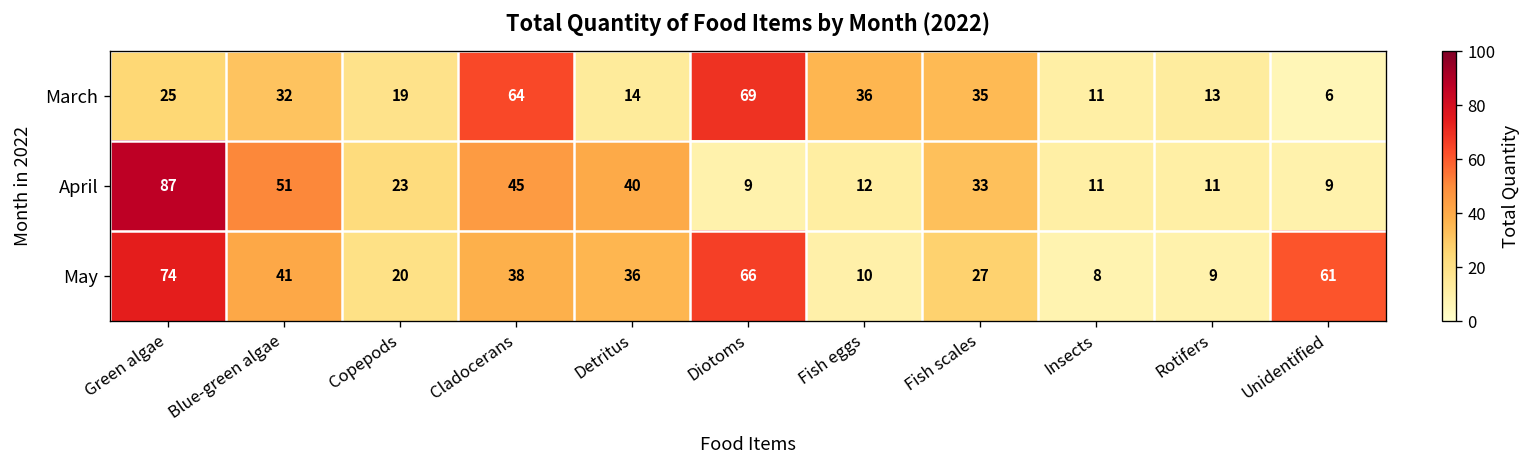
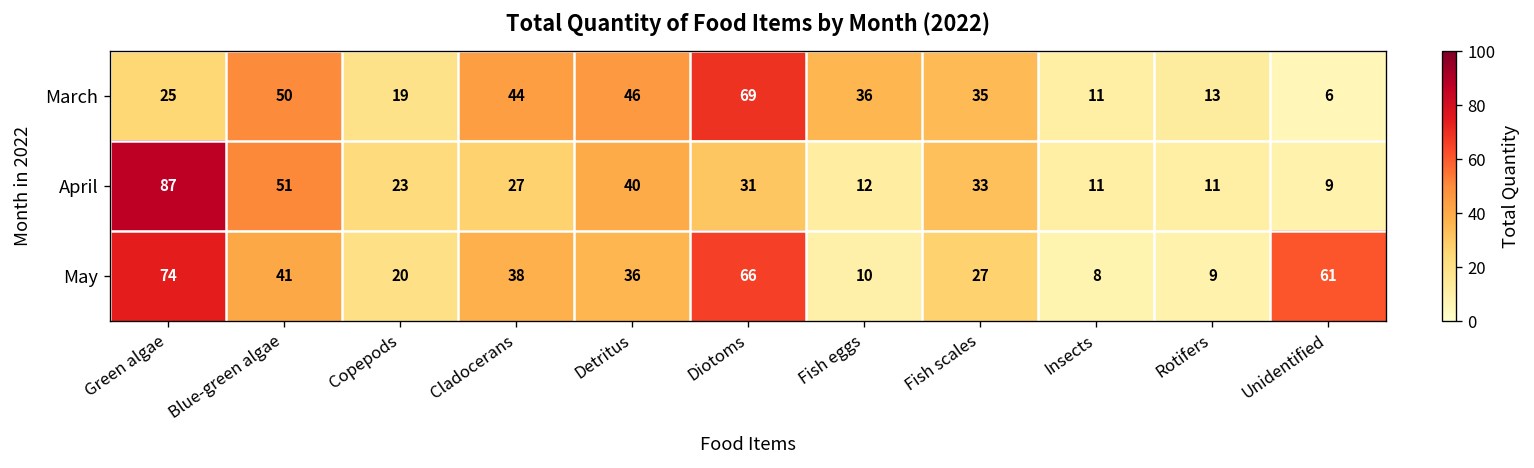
March, Blue-green algae: 32 -> 50
March, Cladocerans: 64 -> 44
March, Detritus: 14 -> 46
April, Cladocerans: 45 -> 27
April, Diotoms: 9 -> 31
